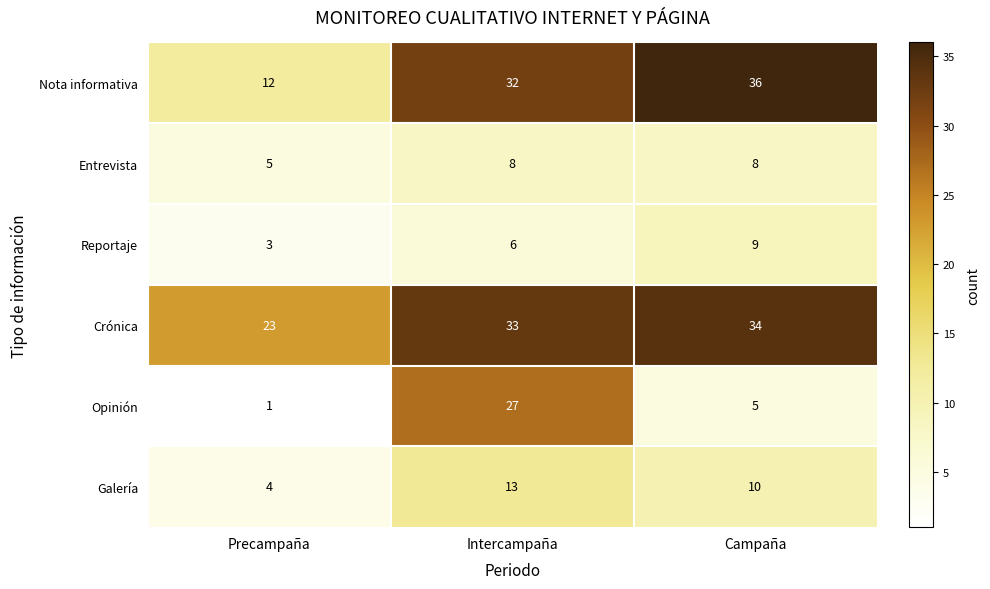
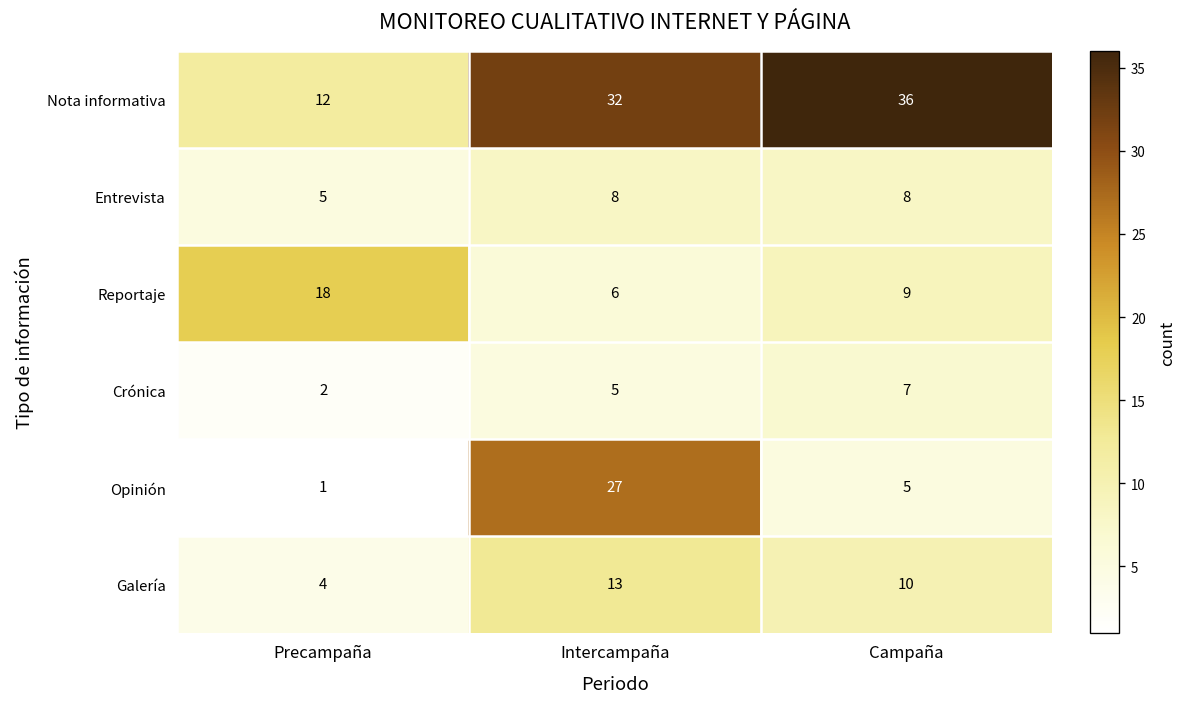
Reportaje, Precampaña: 3 -> 18
Crónica, Precampaña: 23 -> 2
Crónica, Intercampaña: 33 -> 5
Crónica, Campaña: 34 -> 7
